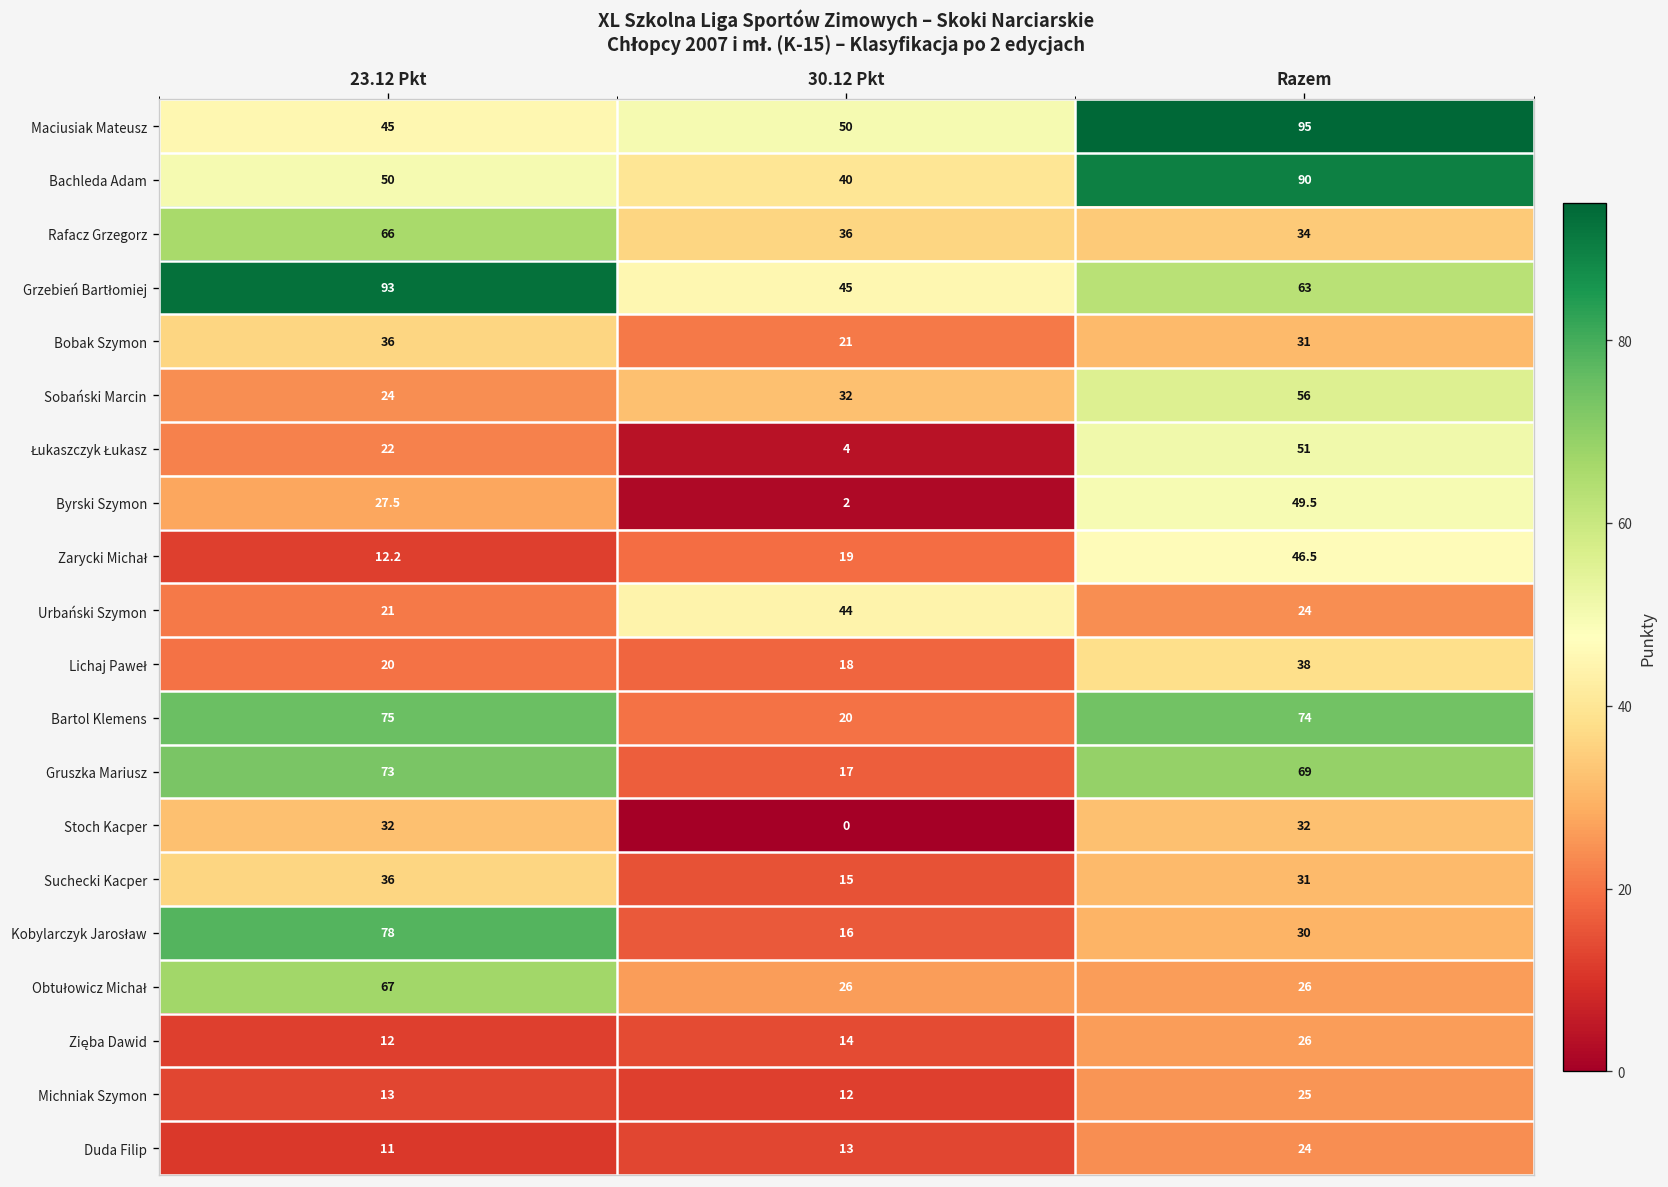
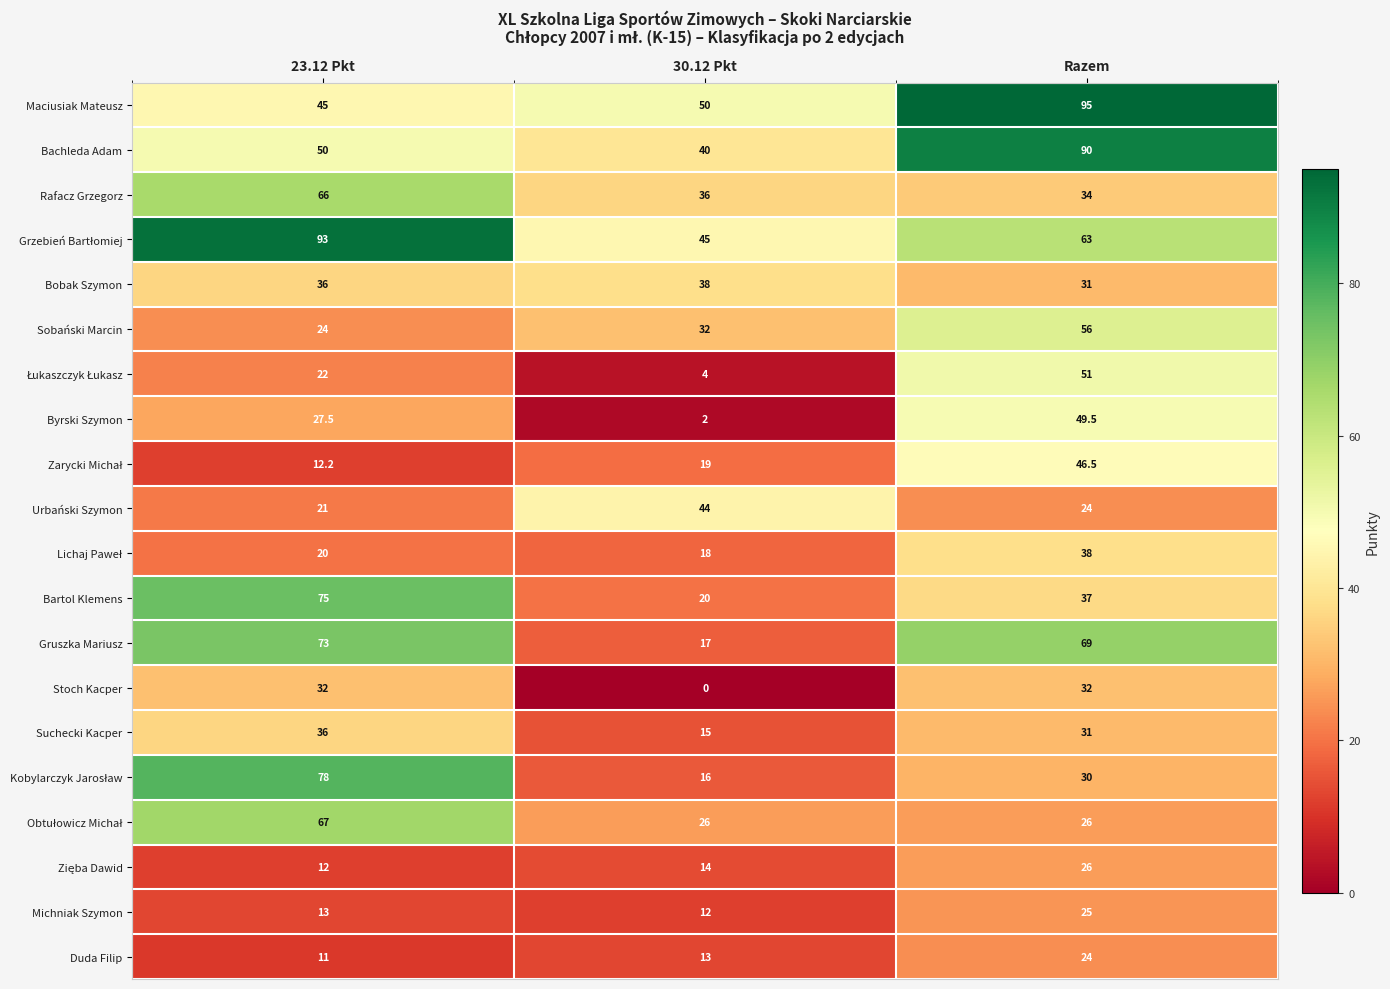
Bobak Szymon, 30.12 Pkt: 21 -> 38
Bartol Klemens, Razem: 74 -> 37
